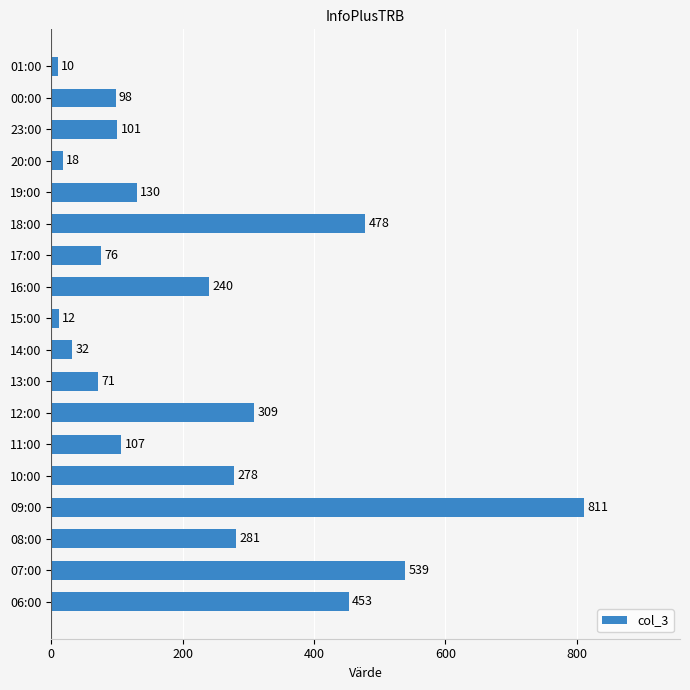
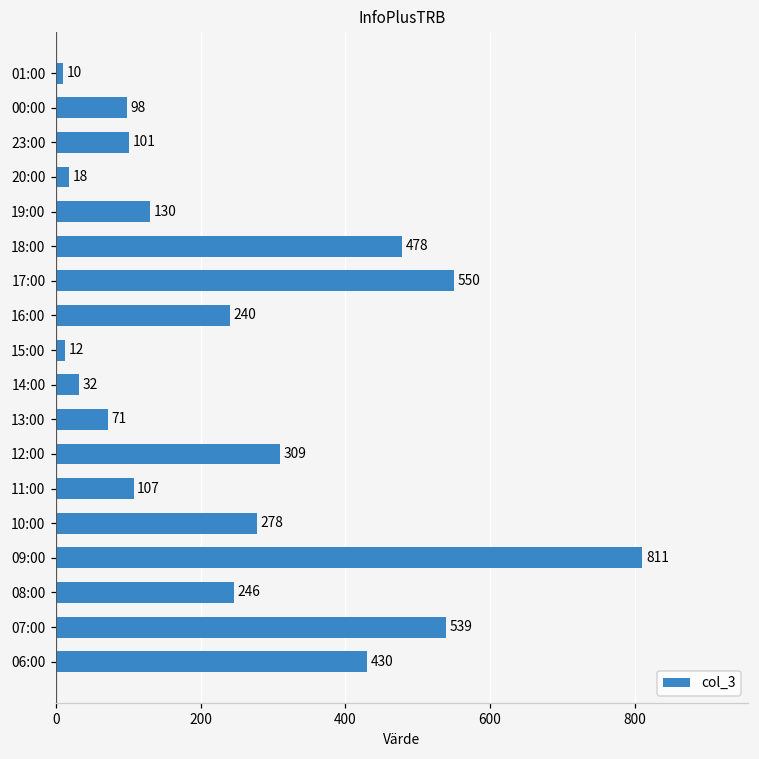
17:00: 76 -> 550
08:00: 281 -> 246
06:00: 453 -> 430
